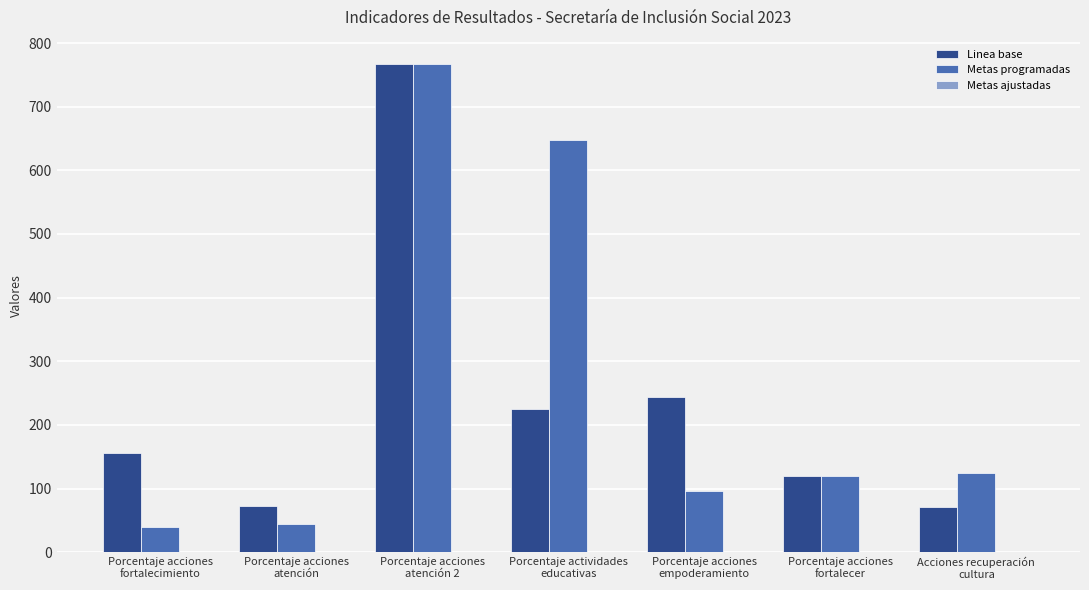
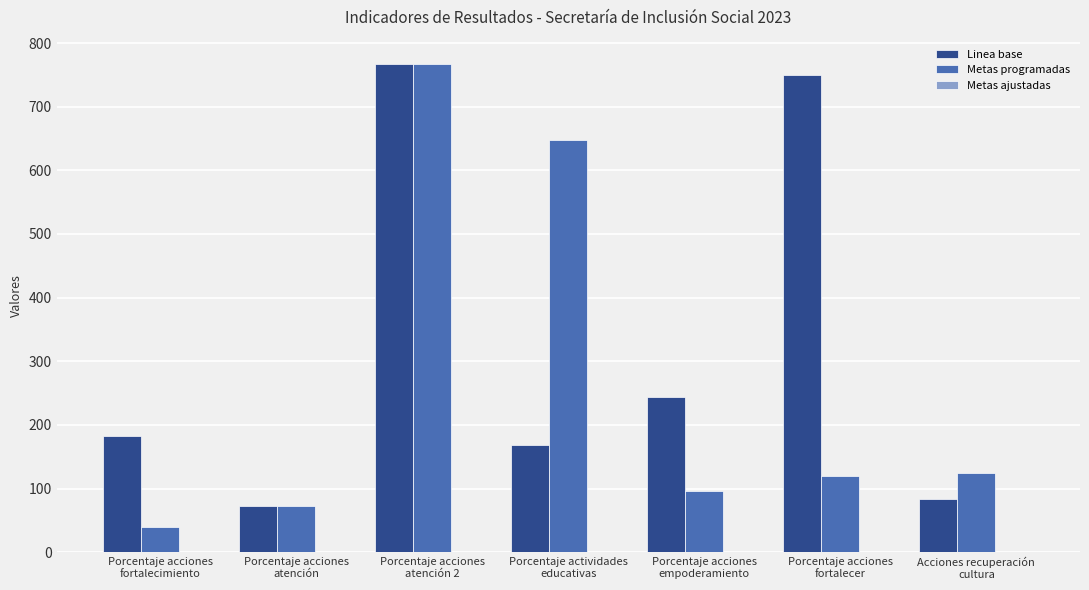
Linea base, Porcentaje acciones fortalecimiento: 160 -> 180
Metas programadas, Porcentaje acciones atención: 50 -> 70
Linea base, Porcentaje actividades educativas: 230 -> 170
Linea base, Porcentaje acciones fortalecer: 120 -> 750
Linea base, Acciones recuperación cultura: 70 -> 80
